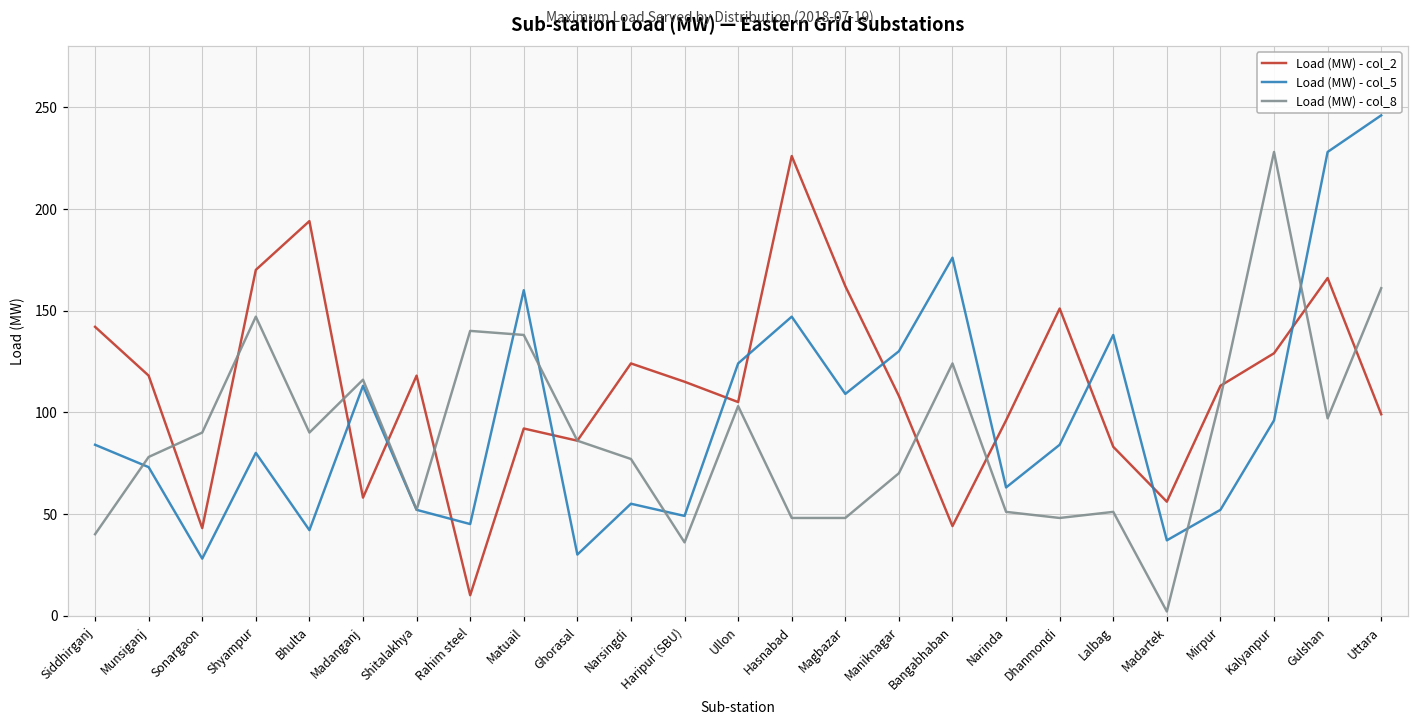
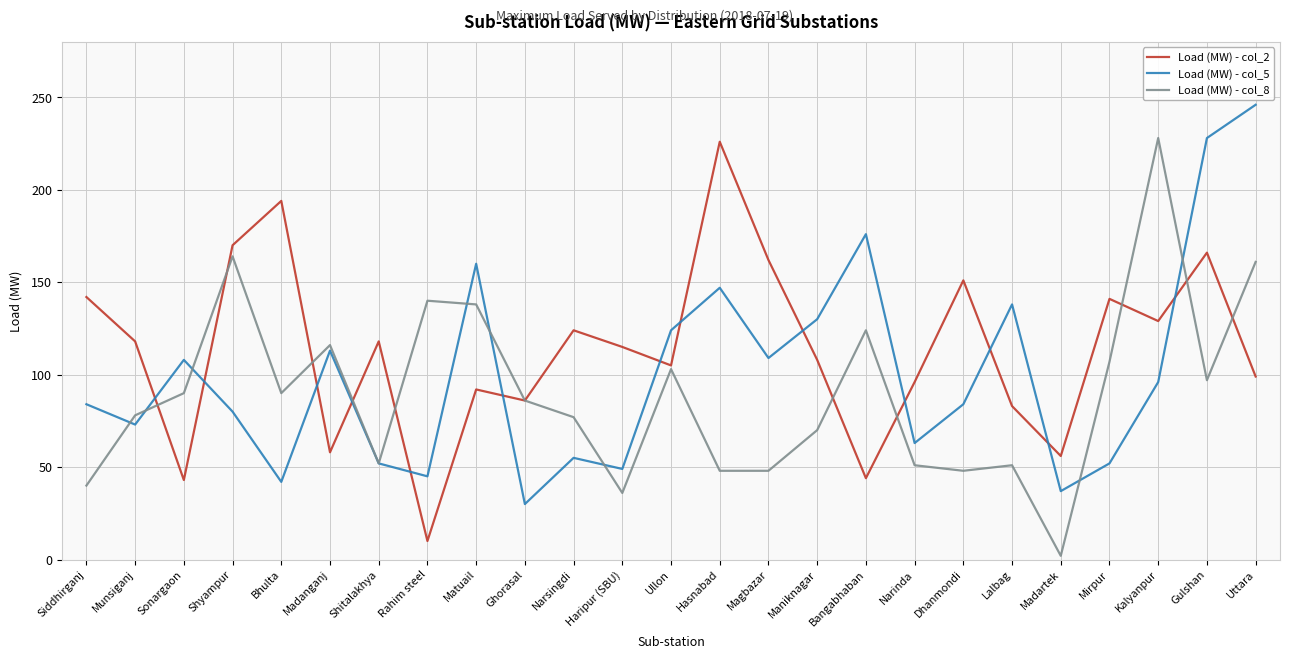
Load (MW) - col_5, Sonargaon: 28 -> 108
Load (MW) - col_8, Shyampur: 147 -> 164
Load (MW) - col_2, Mirpur: 113 -> 141
